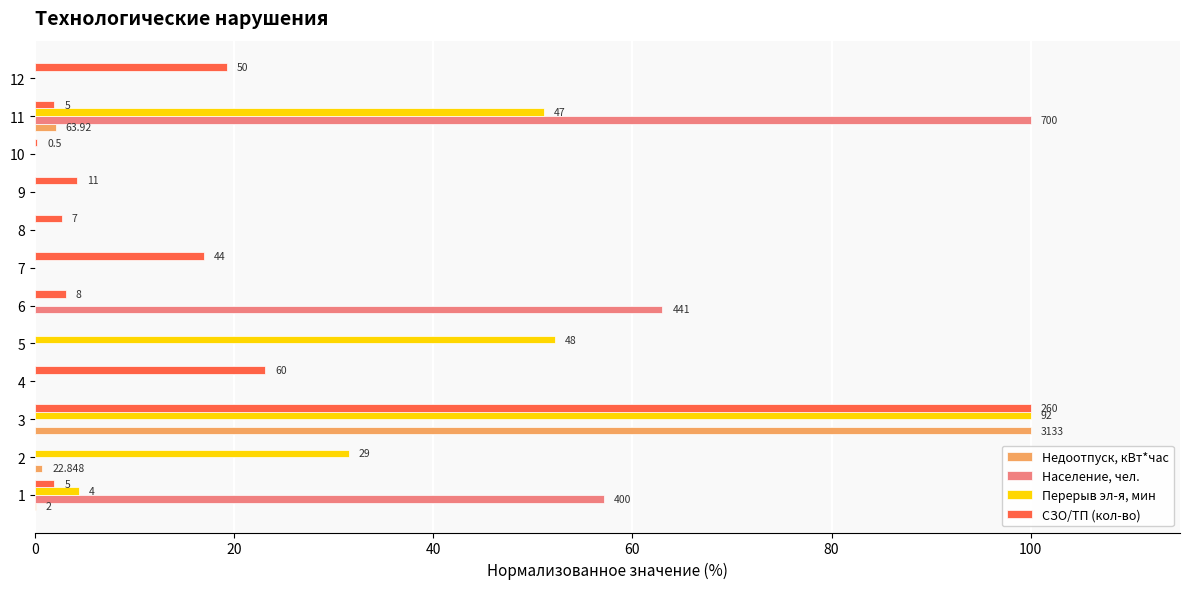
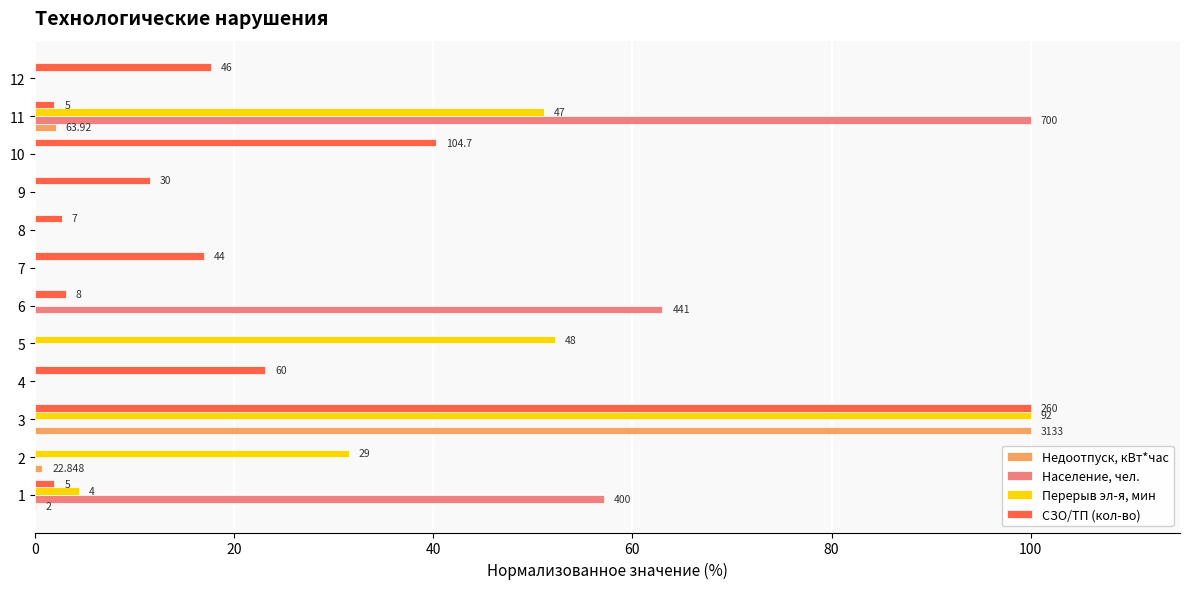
СЗО/ТП (кол-во), 12: 50 -> 46
СЗО/ТП (кол-во), 10: 0.5 -> 104.7
СЗО/ТП (кол-во), 9: 11 -> 30
